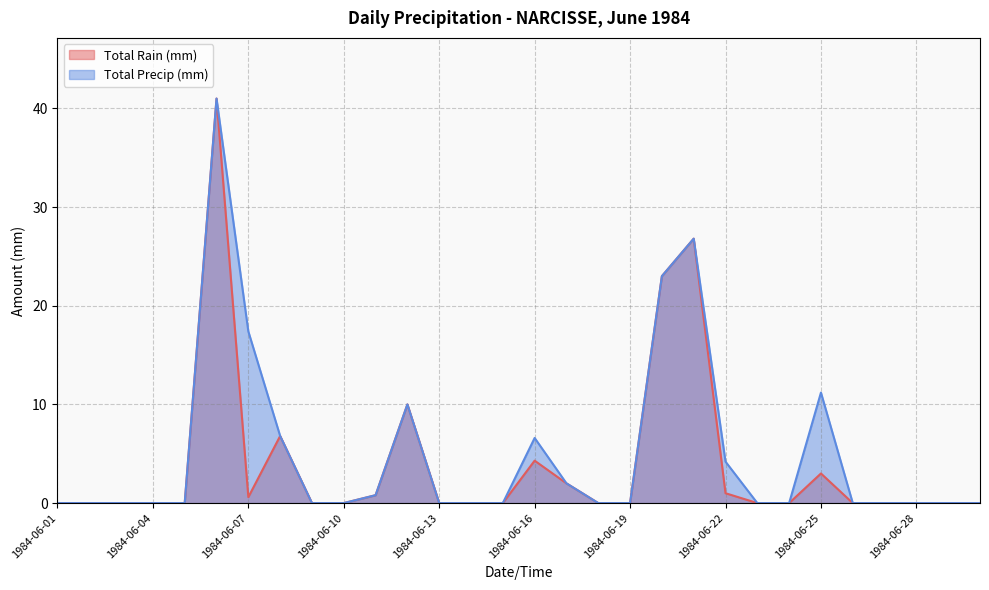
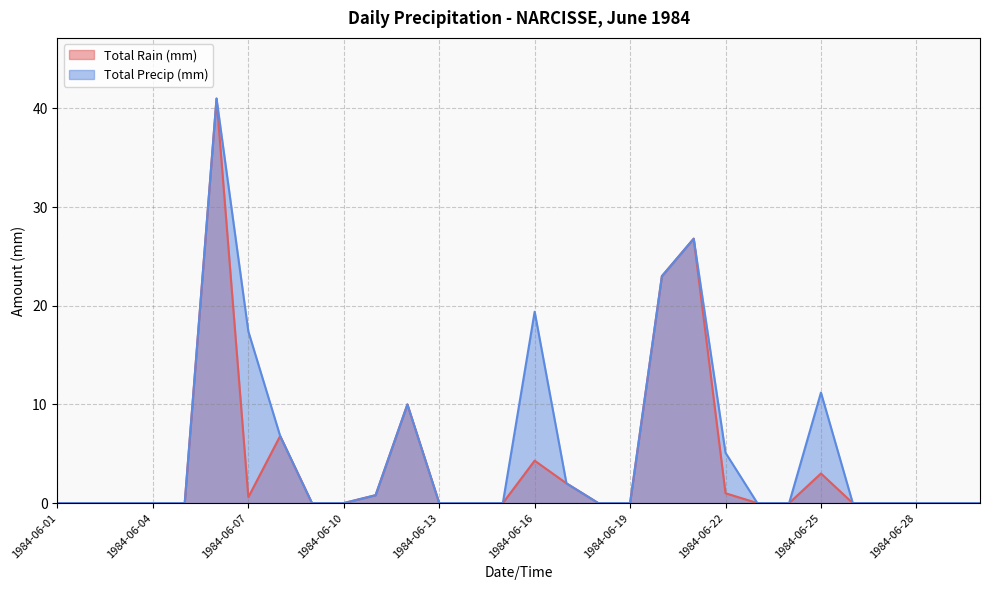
Total Precip (mm), 1984-06-16: 7 -> 19
Total Precip (mm), 1984-06-22: 4 -> 5
